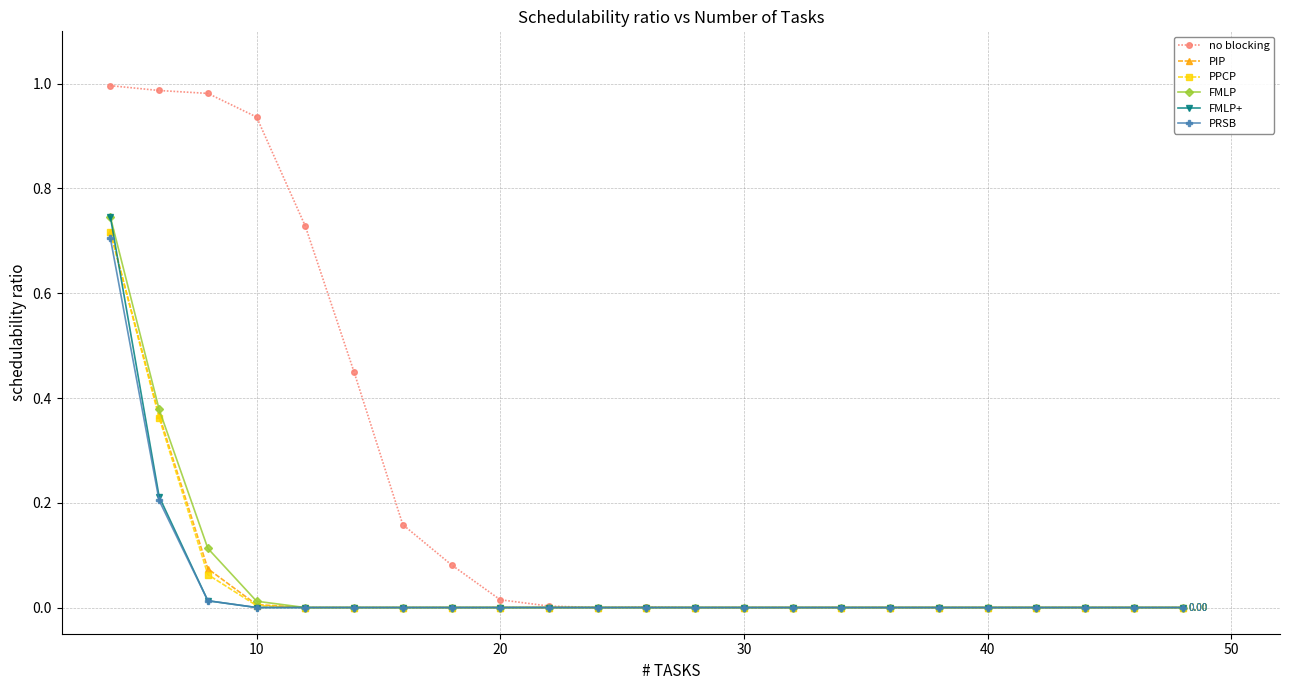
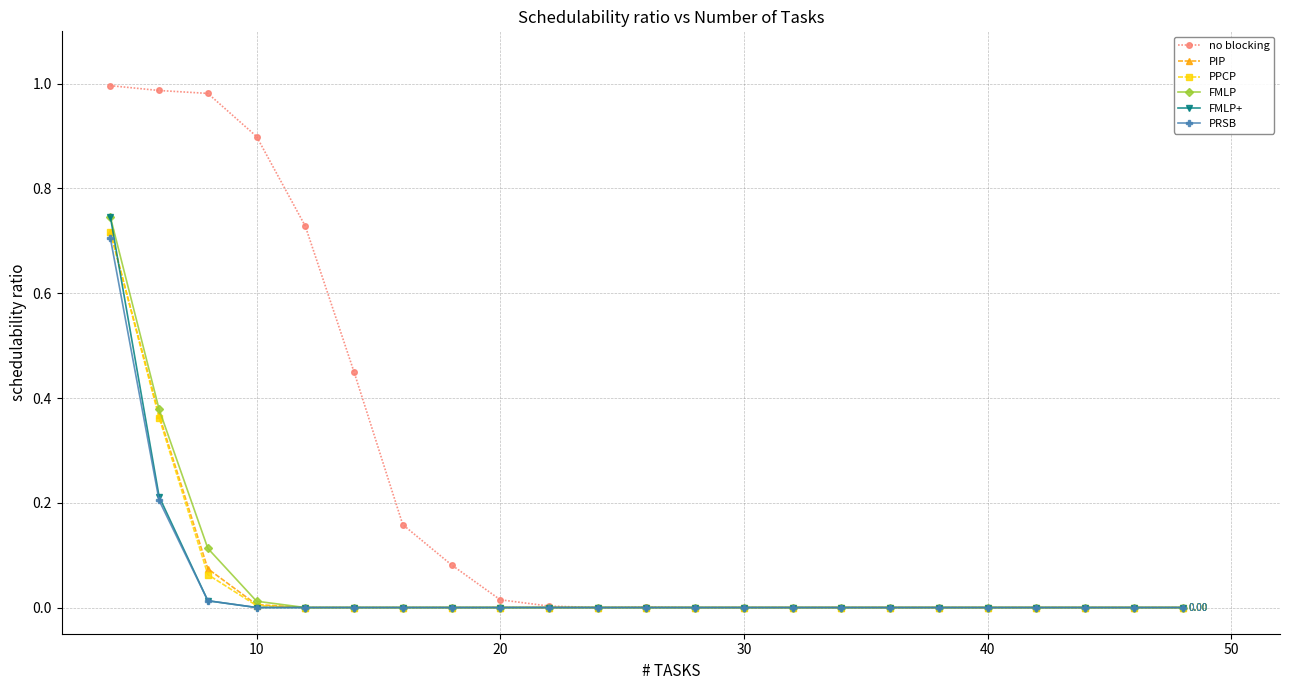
no blocking, 10: 0.94 -> 0.90
